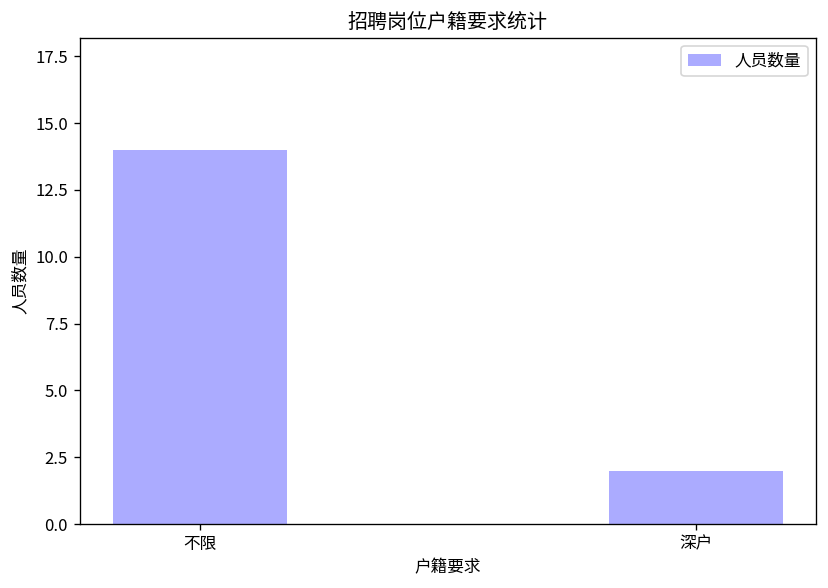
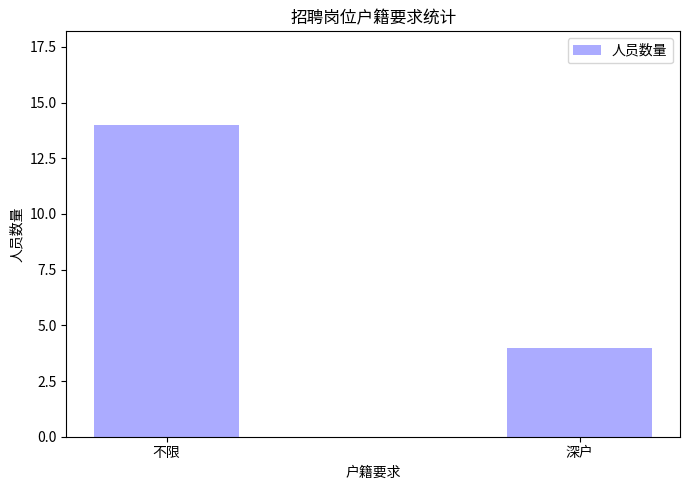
深户: 2 -> 4
